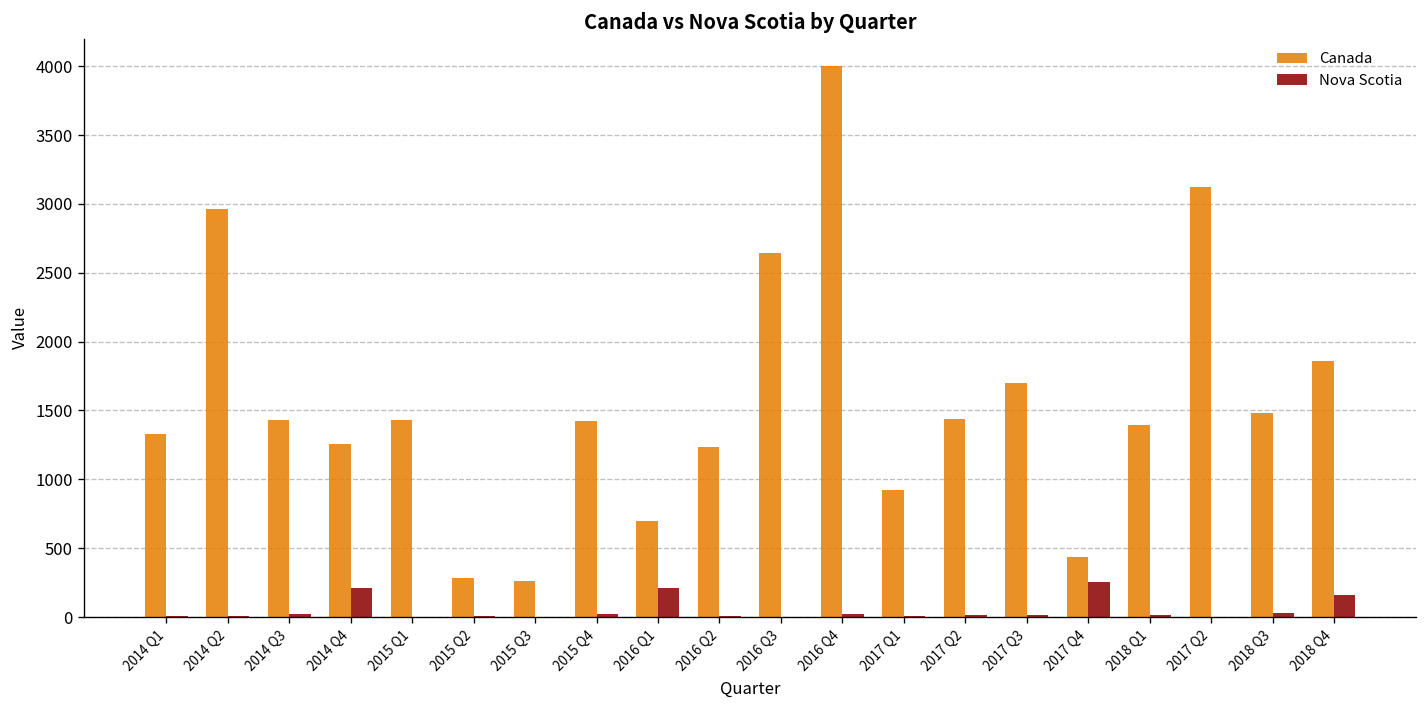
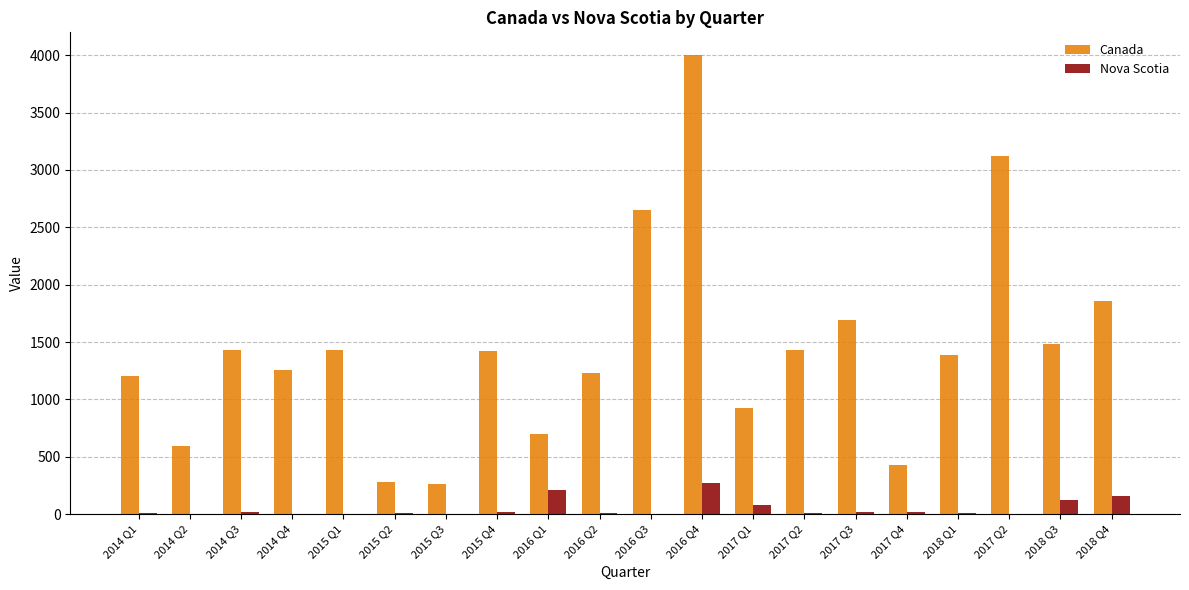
Canada, 2014 Q1: 1330 -> 1200
Canada, 2014 Q2: 2960 -> 590
Nova Scotia, 2014 Q4: 210 -> 0
Nova Scotia, 2016 Q4: 20 -> 270
Nova Scotia, 2017 Q1: 10 -> 80
Nova Scotia, 2017 Q4: 260 -> 20
Nova Scotia, 2018 Q3: 30 -> 130
